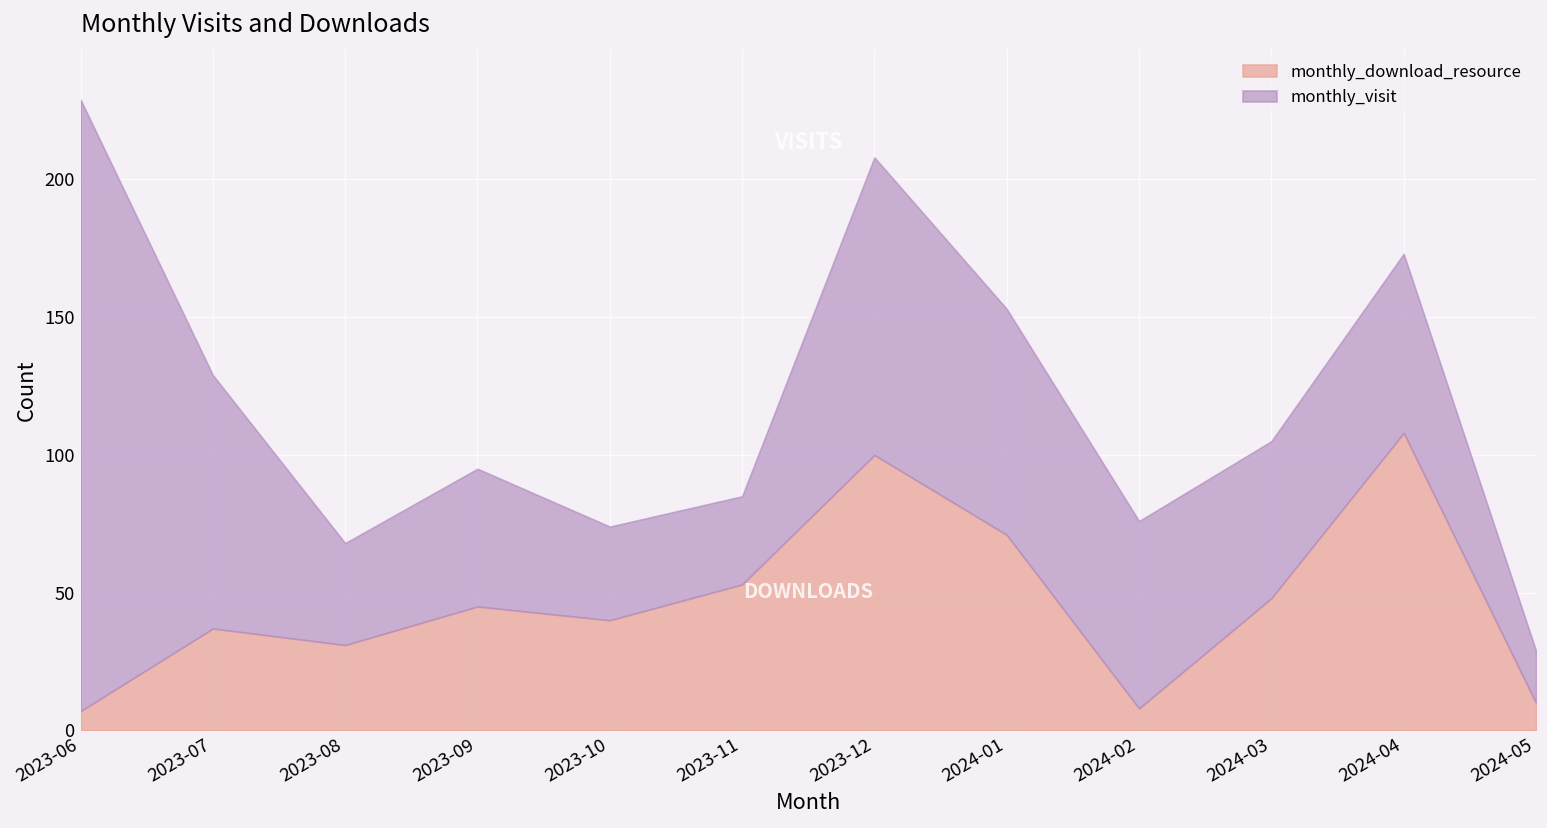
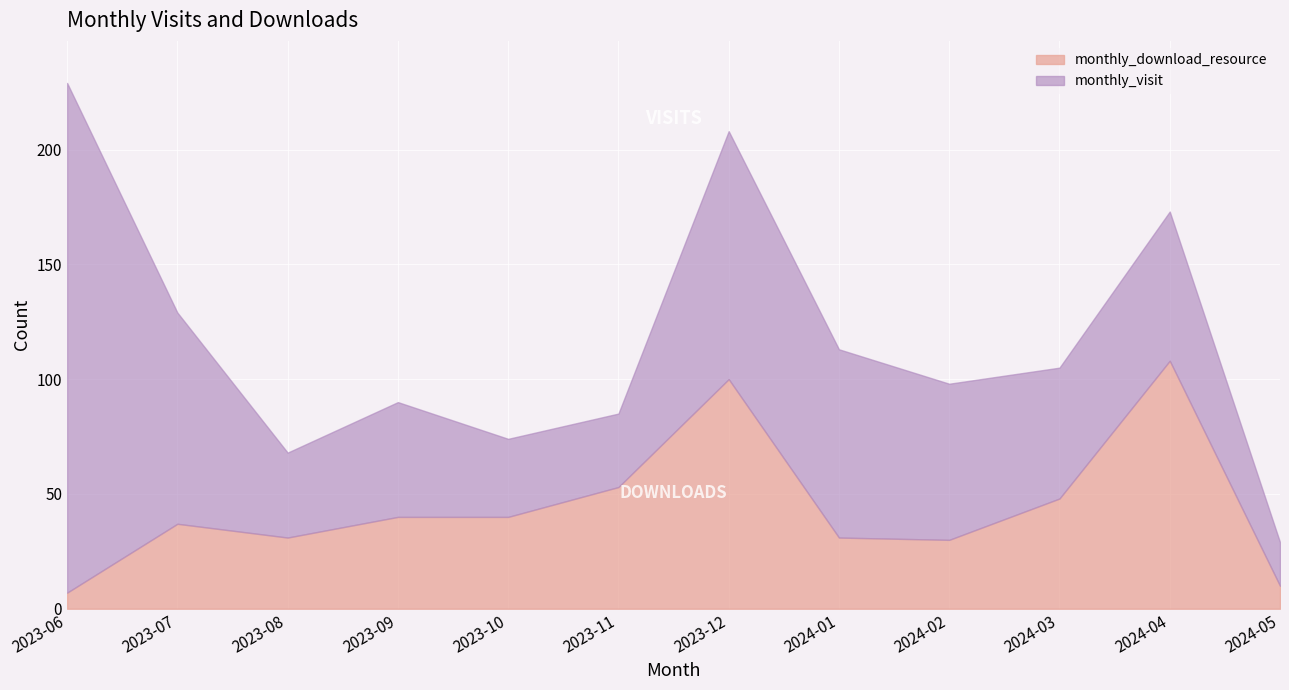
monthly_download_resource, 2023-09: 45 -> 40
monthly_download_resource, 2024-01: 71 -> 31
monthly_download_resource, 2024-02: 8 -> 30
